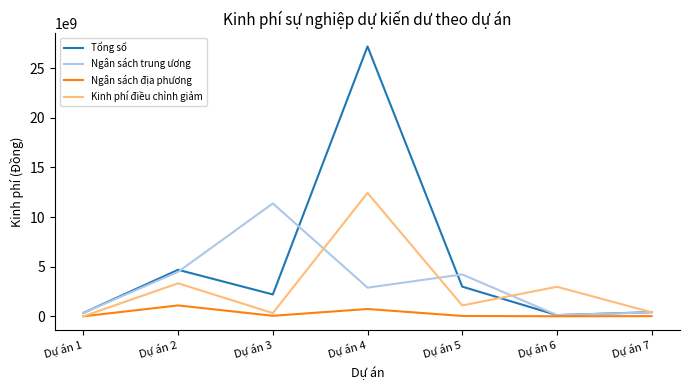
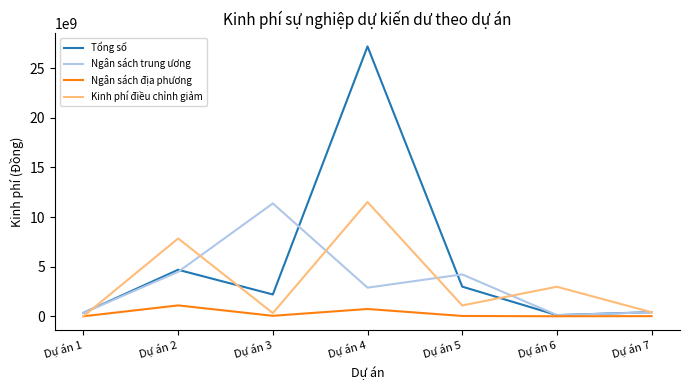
Kinh phí điều chỉnh giảm, Dự án 2: 3000000000 -> 8000000000
Kinh phí điều chỉnh giảm, Dự án 4: 12400000000 -> 11500000000
